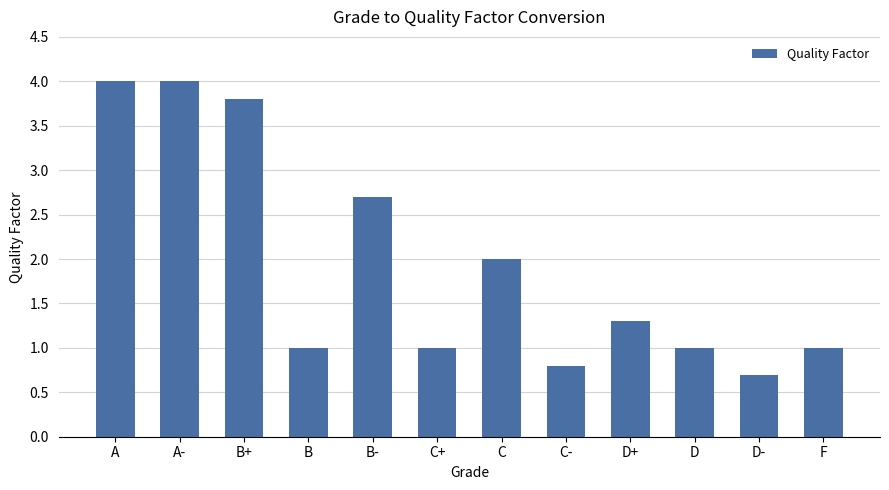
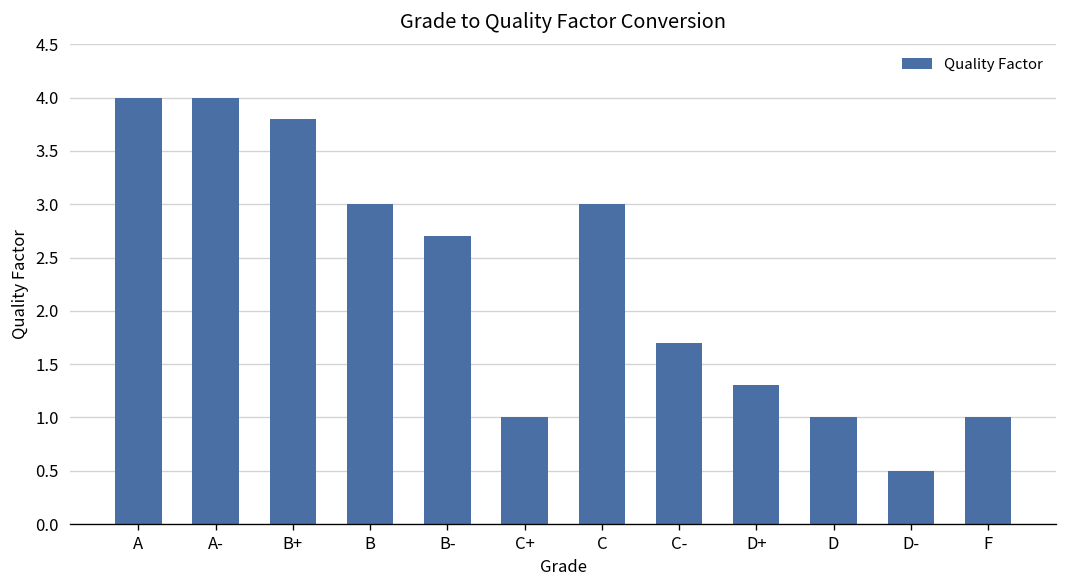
B: 1 -> 3
C: 2 -> 3
C-: 0.8 -> 1.7
D-: 0.7 -> 0.5
